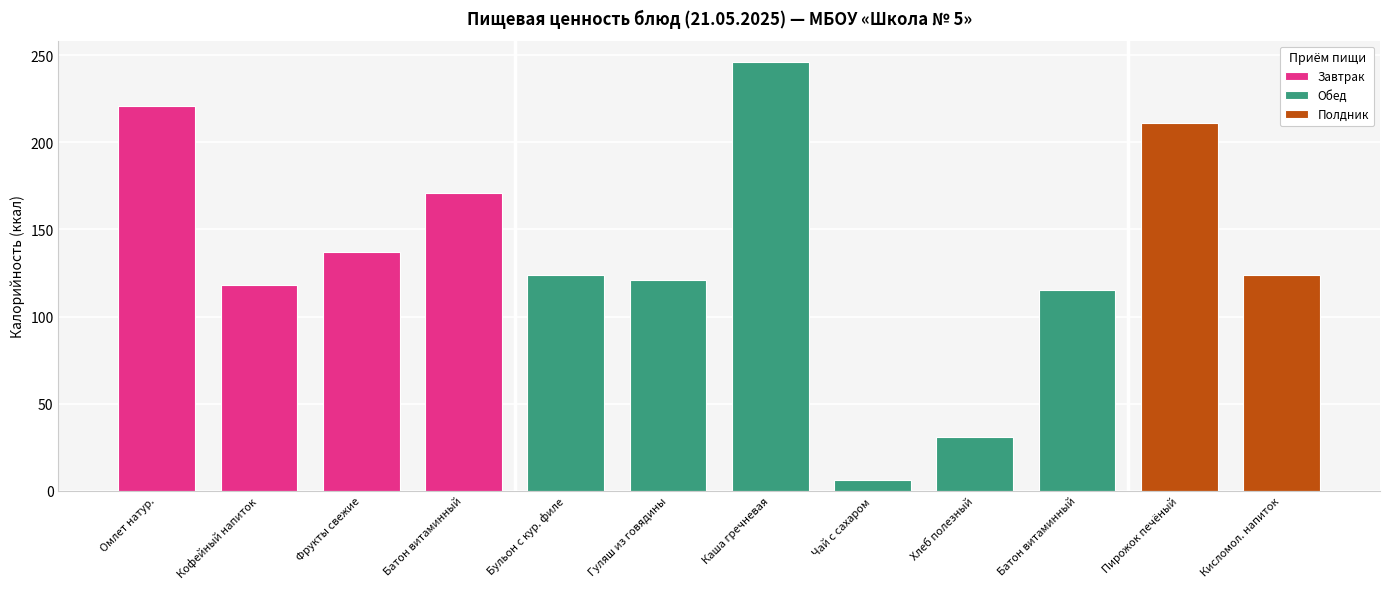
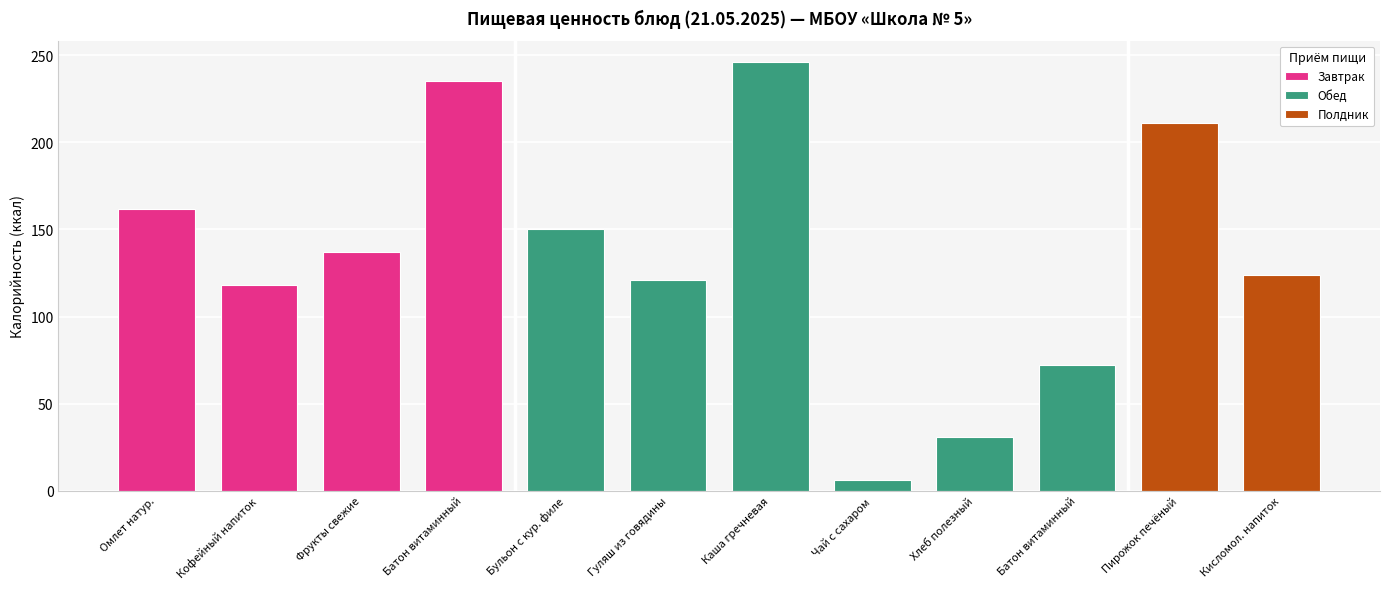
Завтрак, Омлет натур.: 221 -> 162
Завтрак, Батон витаминный: 171 -> 235
Обед, Бульон с кур. филе: 124 -> 150
Обед, Батон витаминный: 115 -> 72
